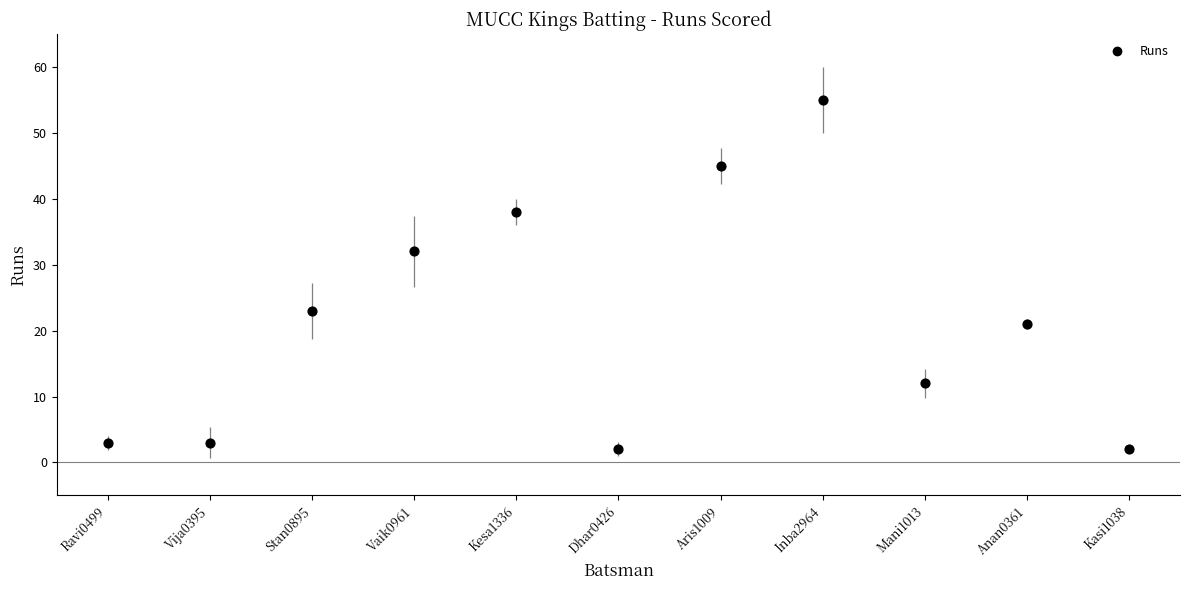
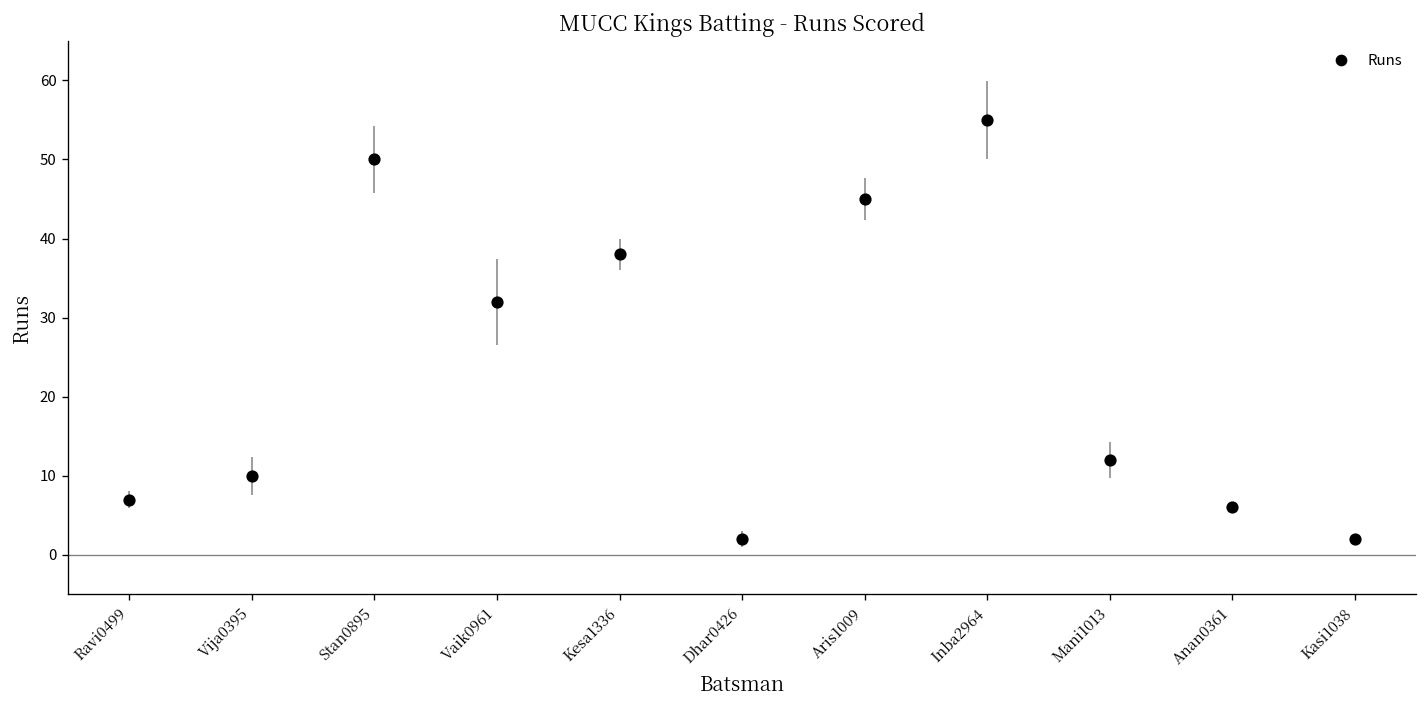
Ravi0499: 3 -> 7
Vija0395: 3 -> 10
Stan0895: 23 -> 50
Anan0361: 21 -> 6
